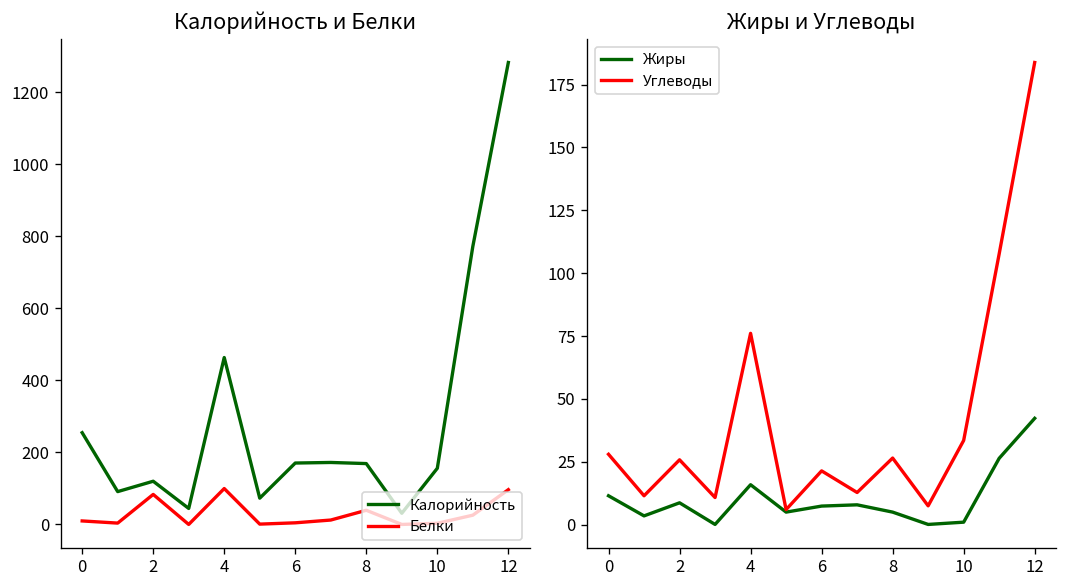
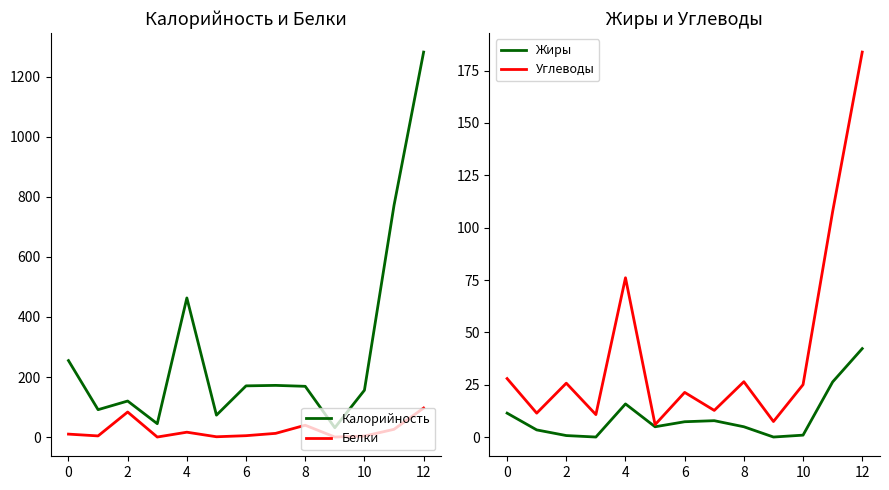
Калорийность и Белки, Белки, 4: 100 -> 20
Жиры и Углеводы, Жиры, 2: 9 -> 1
Жиры и Углеводы, Углеводы, 10: 34 -> 25
